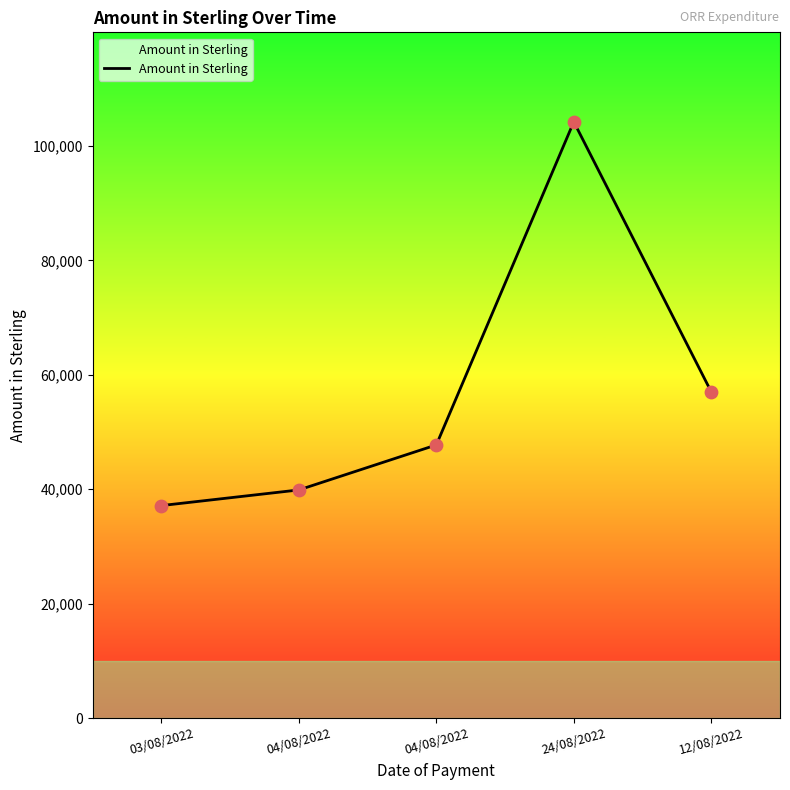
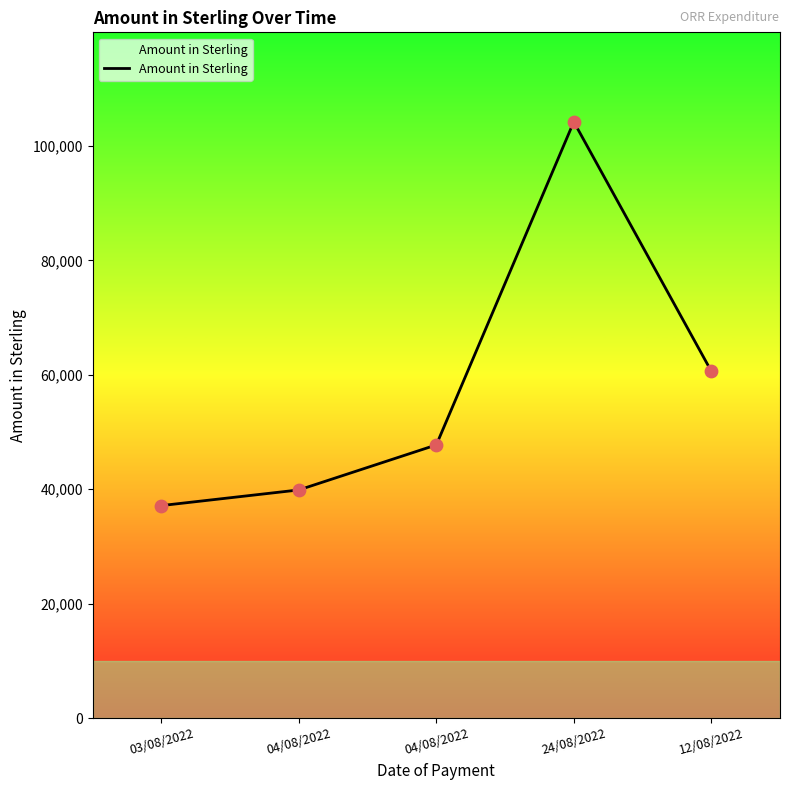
12/08/2022: 57,000 -> 61,000
